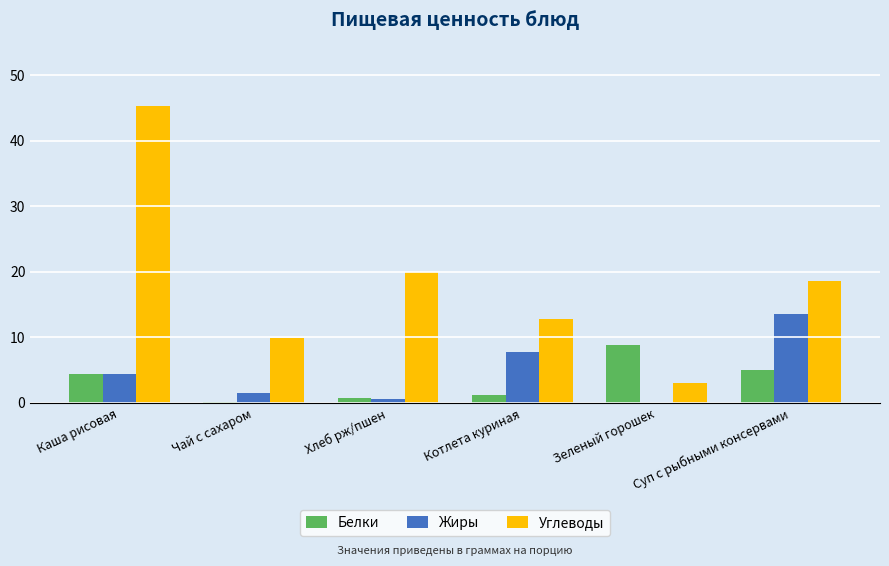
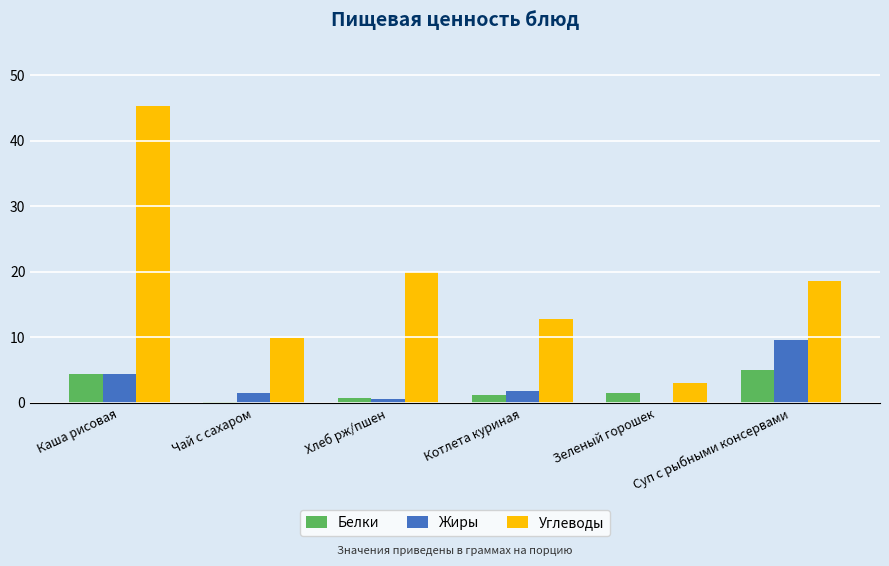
Жиры, Котлета куриная: 8 -> 2
Белки, Зеленый горошек: 9 -> 2
Жиры, Суп с рыбными консервами: 14 -> 10
